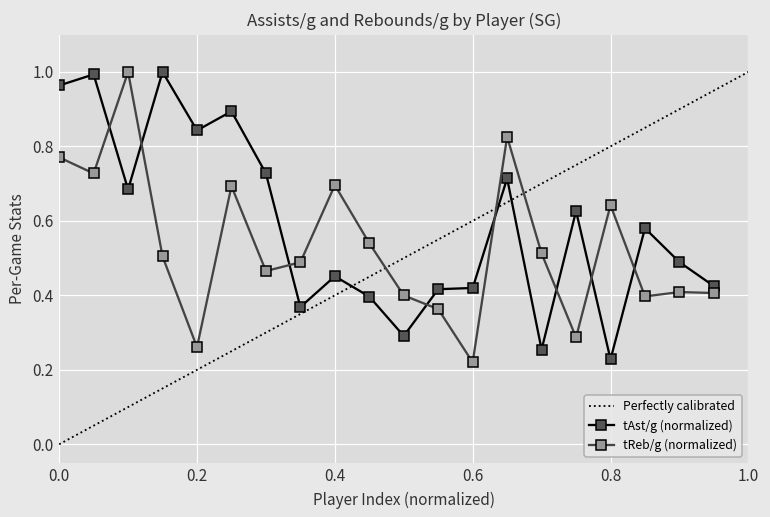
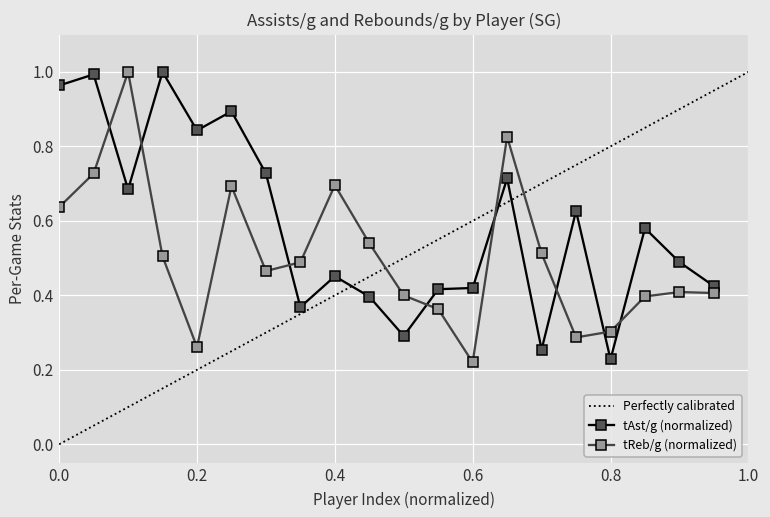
tReb/g (normalized), 0.0: 0.77 -> 0.64
tReb/g (normalized), 0.8: 0.64 -> 0.30
